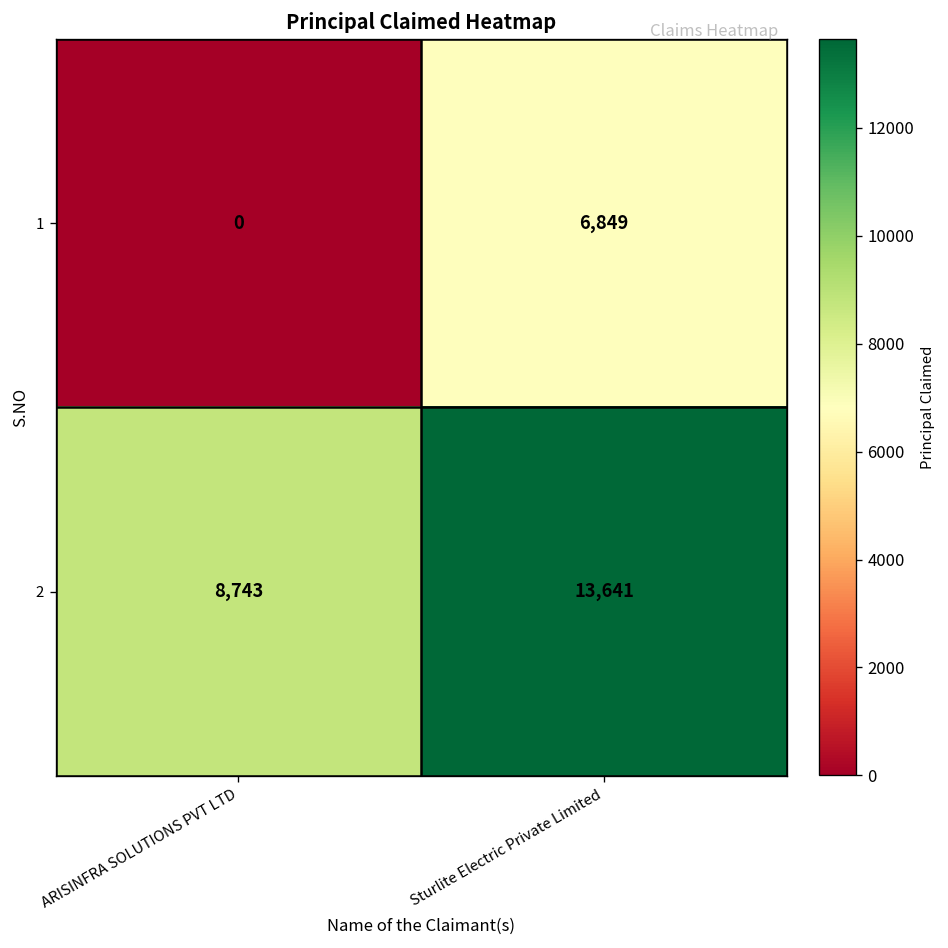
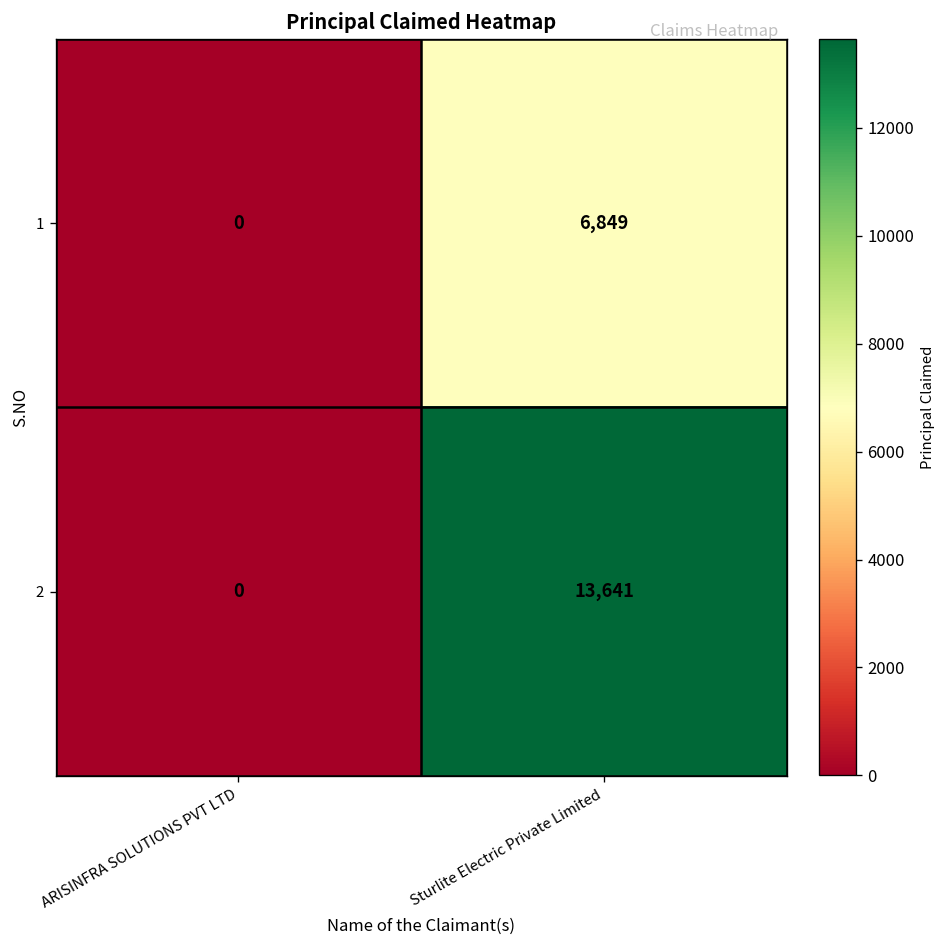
2, ARISINFRA SOLUTIONS PVT LTD: 8,743 -> 0
